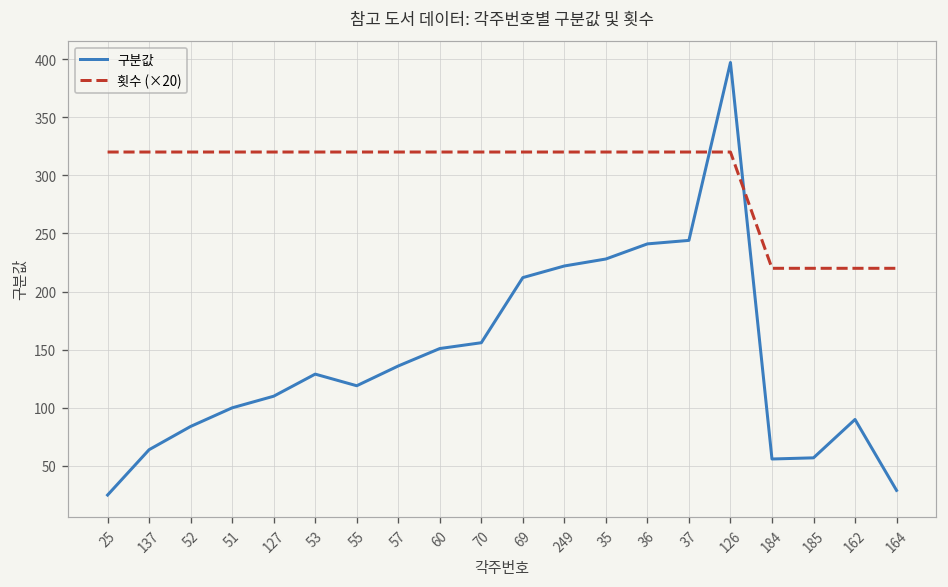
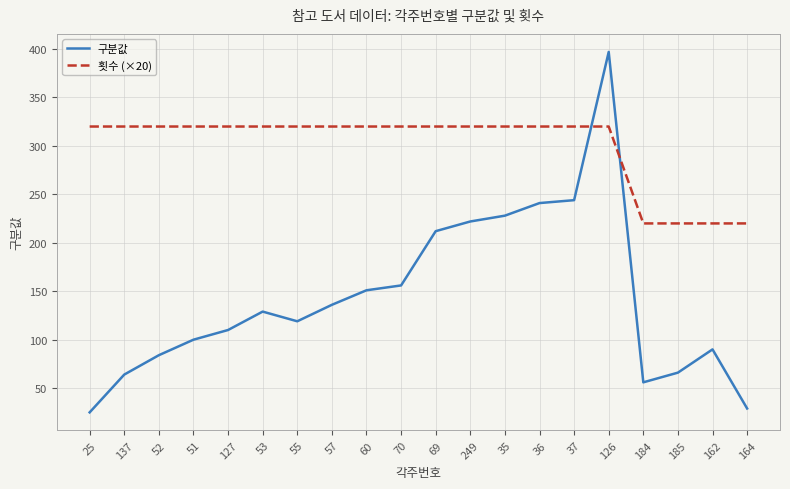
구분값, 185: 60 -> 70
